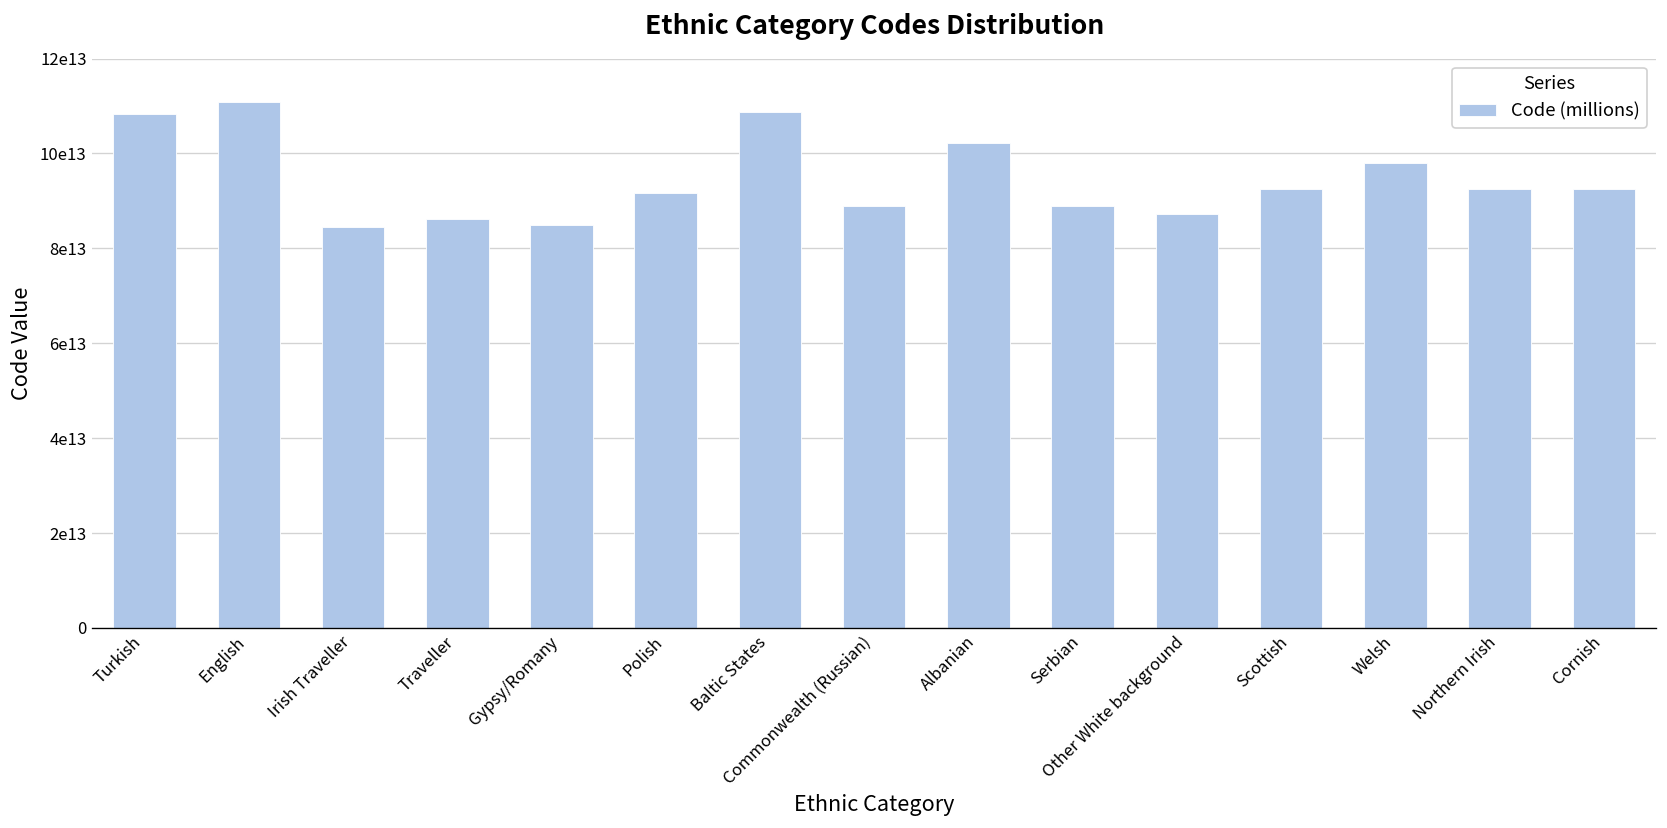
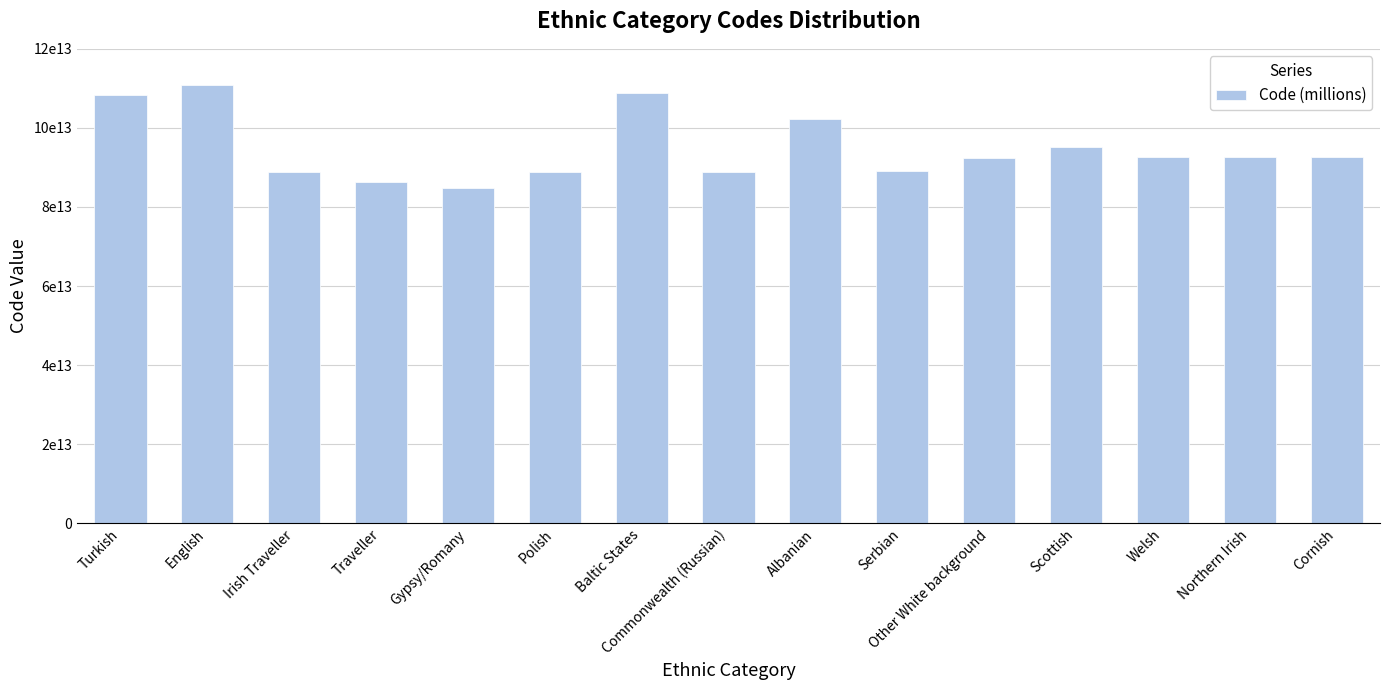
Irish Traveller: 85000000000000 -> 89000000000000
Polish: 92000000000000 -> 89000000000000
Other White background: 87000000000000 -> 92000000000000
Scottish: 93000000000000 -> 95000000000000
Welsh: 98000000000000 -> 93000000000000
